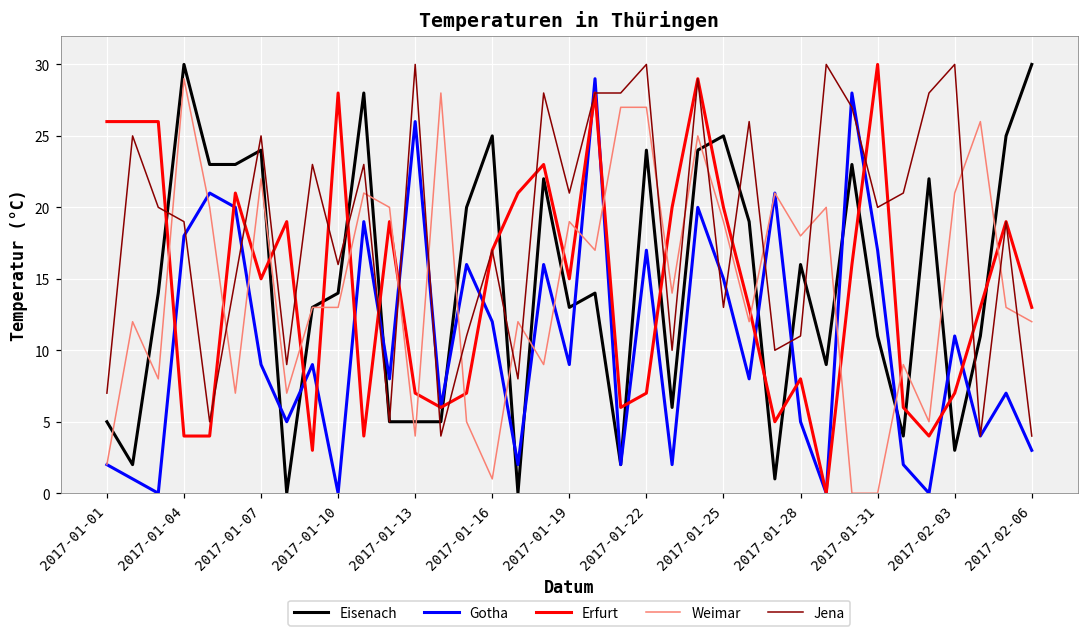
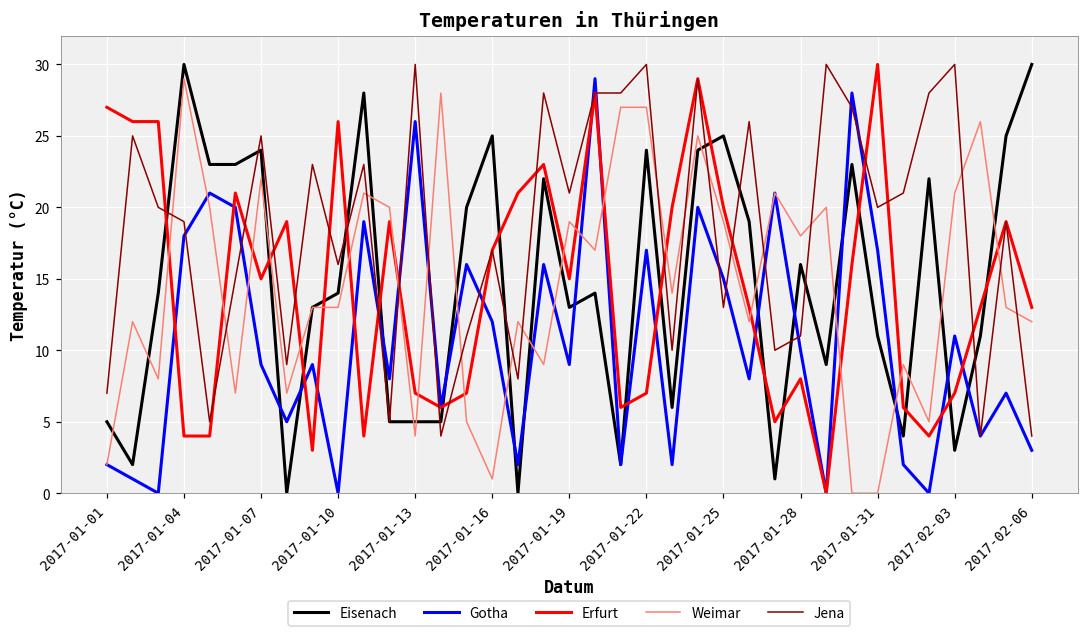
Erfurt, 2017-01-01: 26 -> 27
Erfurt, 2017-01-10: 28 -> 26
Gotha, 2017-01-28: 5 -> 10
